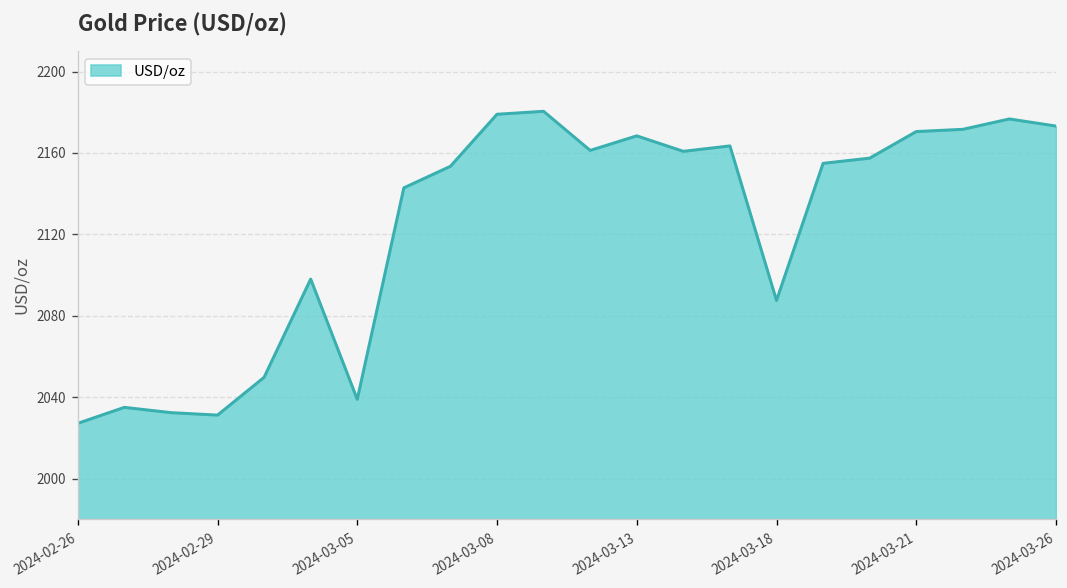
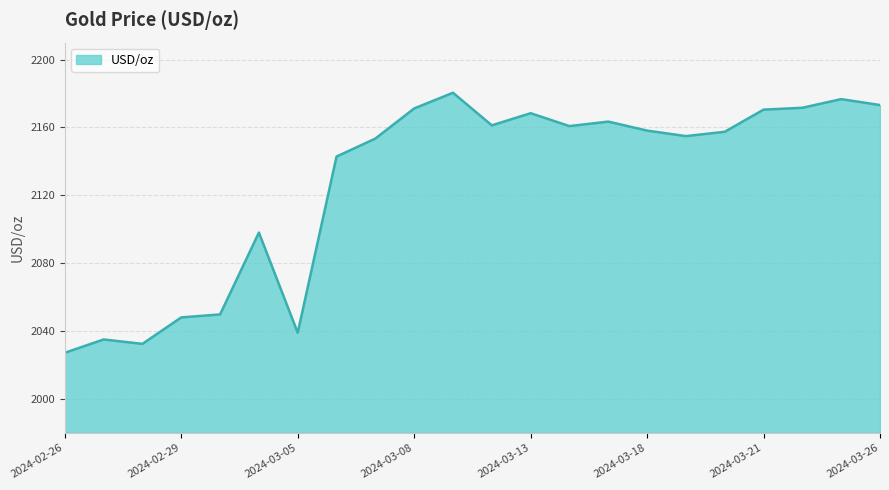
2024-02-29: 2031 -> 2048
2024-03-08: 2179 -> 2171
2024-03-18: 2088 -> 2158
